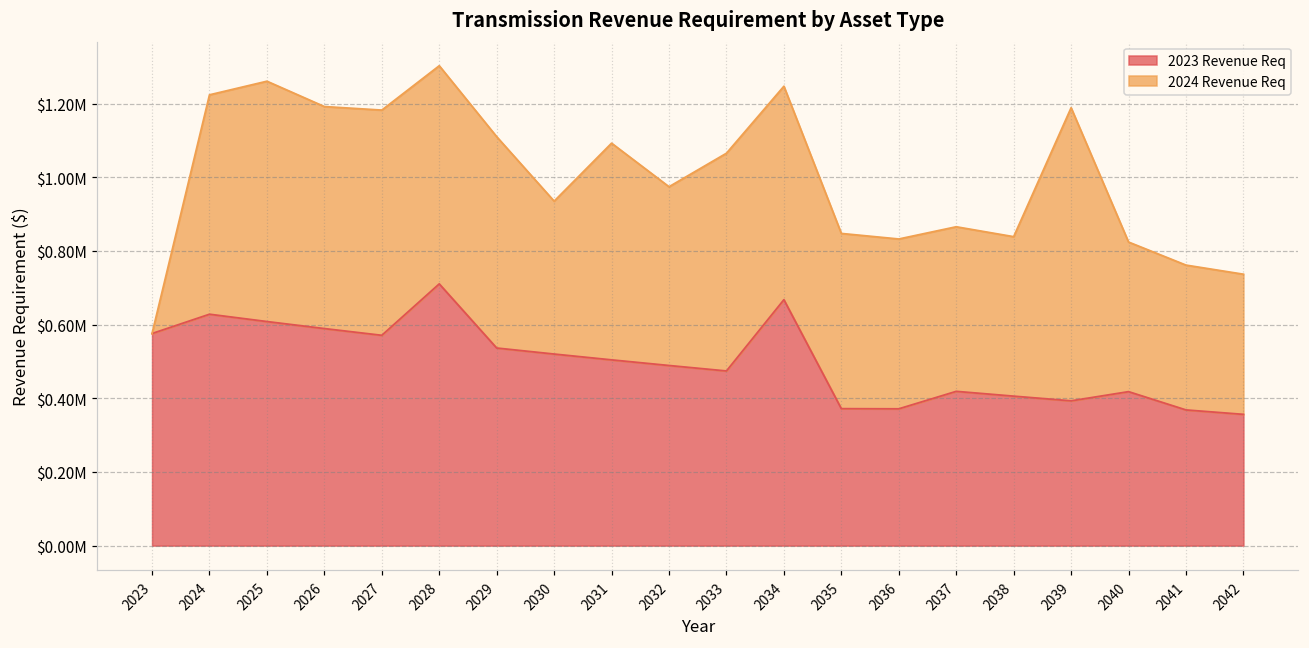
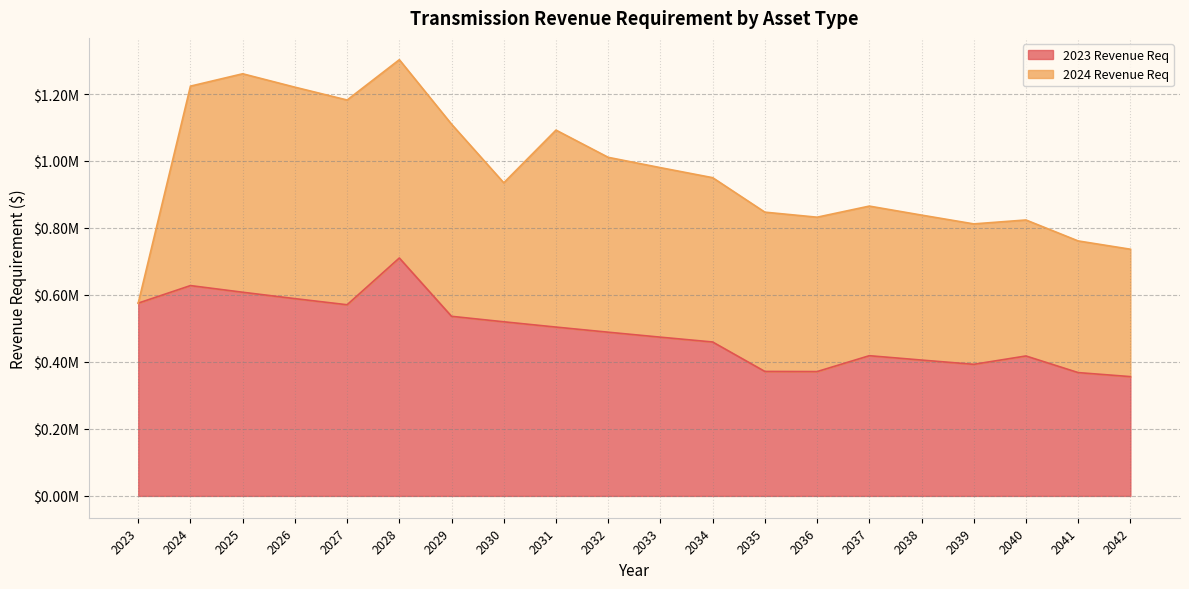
2024 Revenue Req, 2026: $600000 -> $630000
2024 Revenue Req, 2032: $490000 -> $520000
2024 Revenue Req, 2033: $590000 -> $510000
2023 Revenue Req, 2034: $670000 -> $460000
2024 Revenue Req, 2034: $580000 -> $490000
2024 Revenue Req, 2039: $800000 -> $420000
